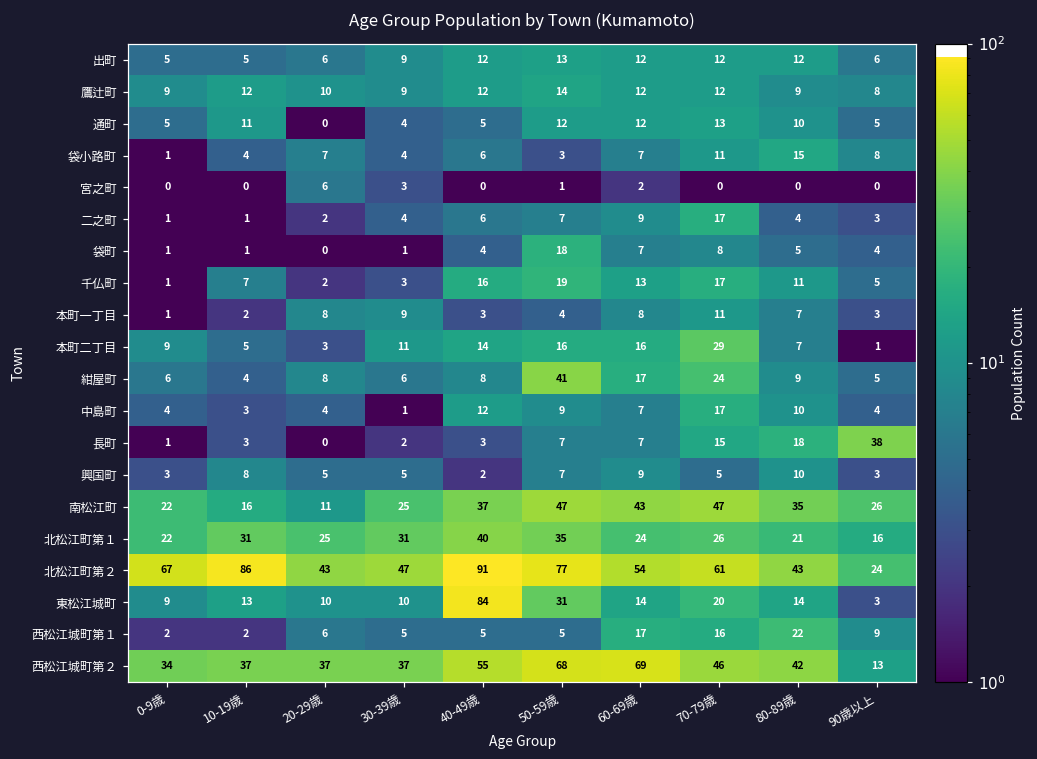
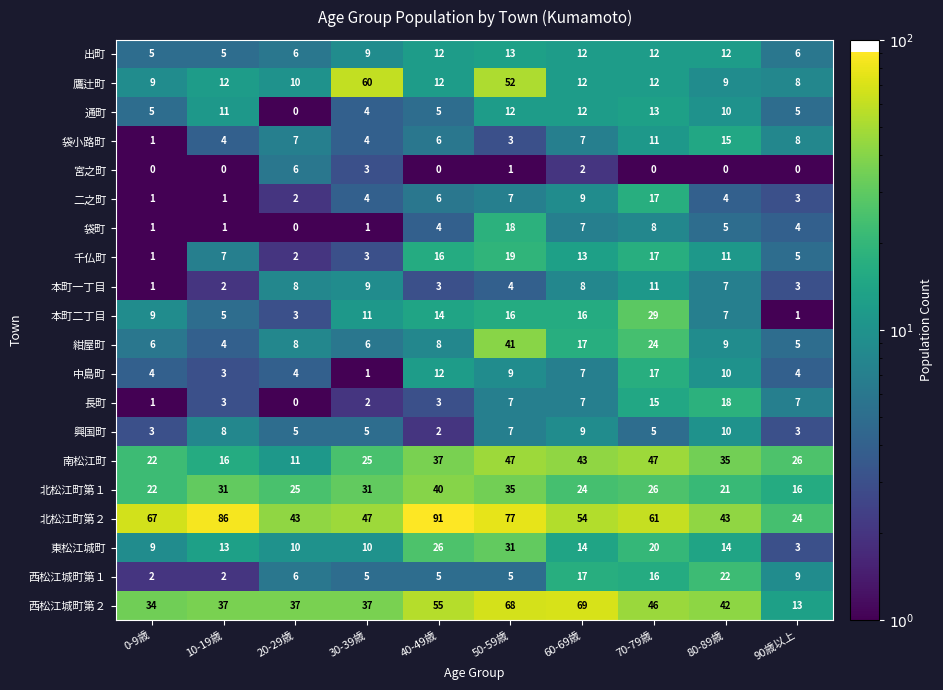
鷹辻町, 30-39歳: 9 -> 60
鷹辻町, 50-59歳: 14 -> 52
長町, 90歳以上: 38 -> 7
東松江城町, 40-49歳: 84 -> 26
